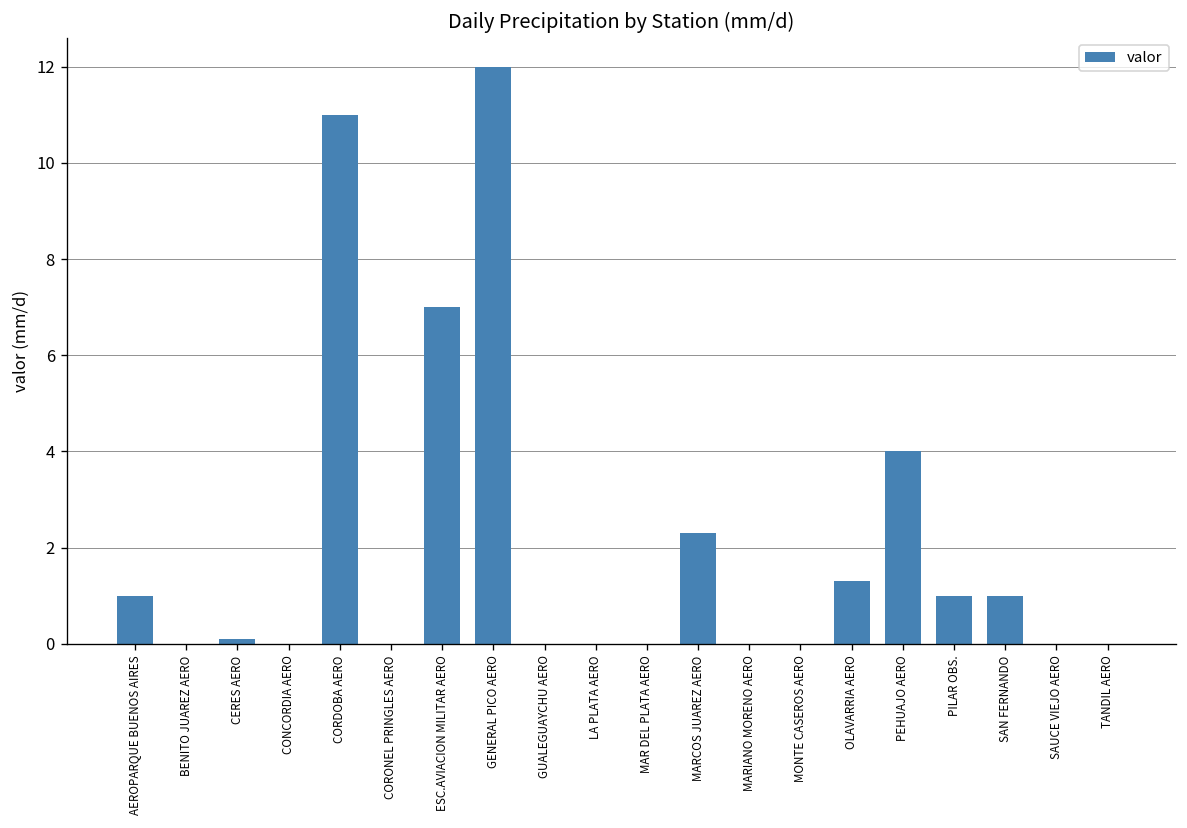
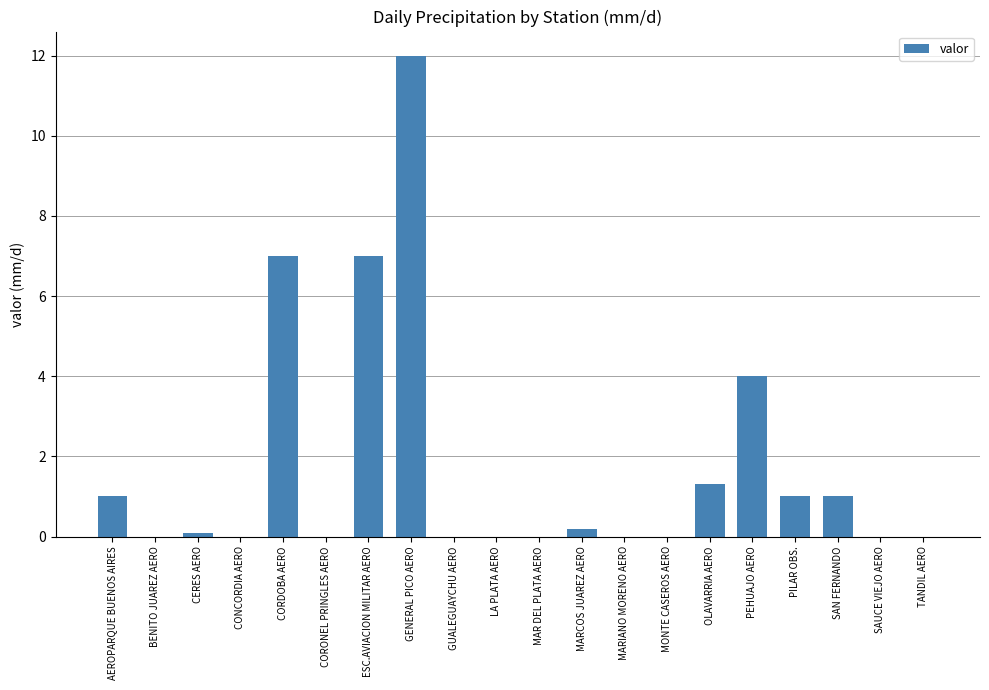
CORDOBA AERO: 11 -> 7
MARCOS JUAREZ AERO: 2.3 -> 0.2
